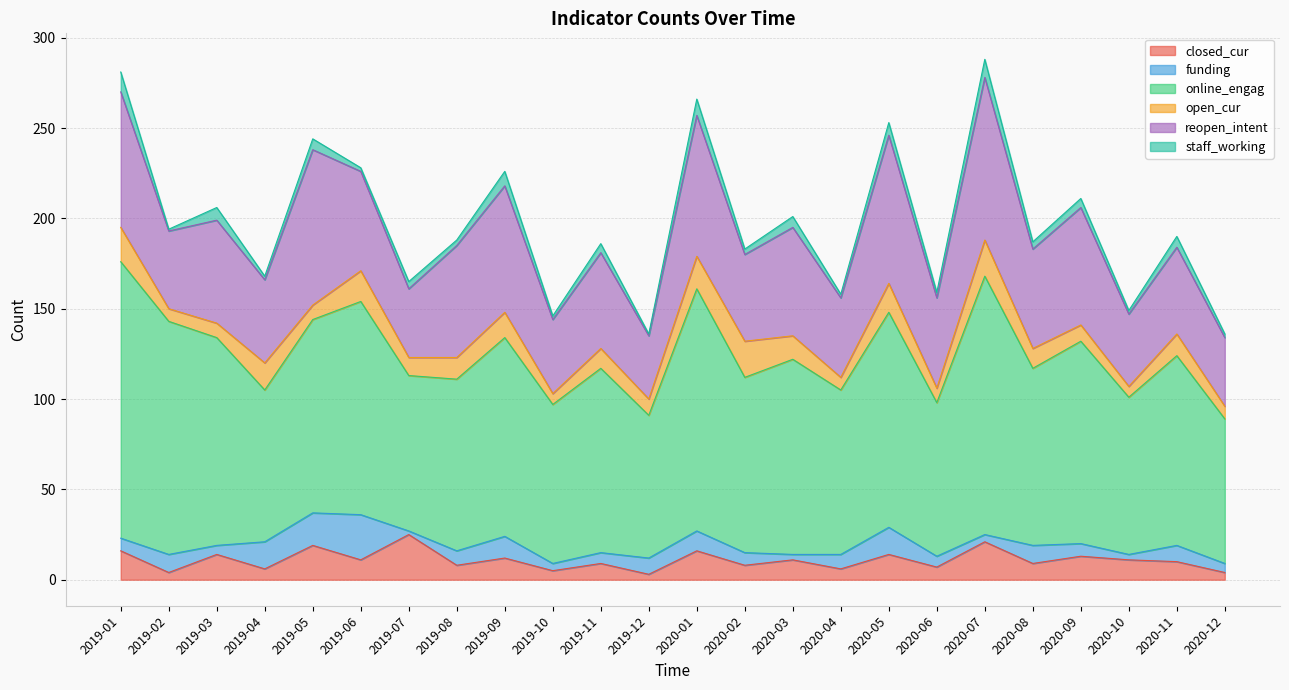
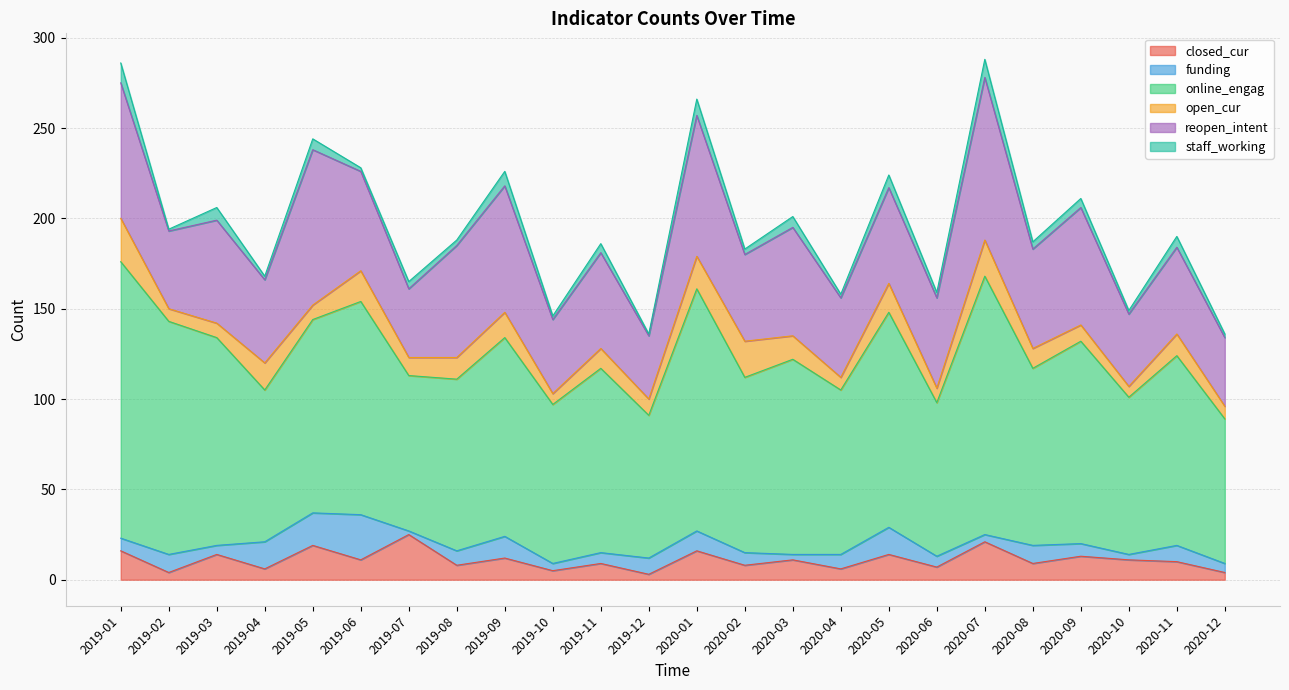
open_cur, 2019-01: 19 -> 24
reopen_intent, 2020-05: 82 -> 53
